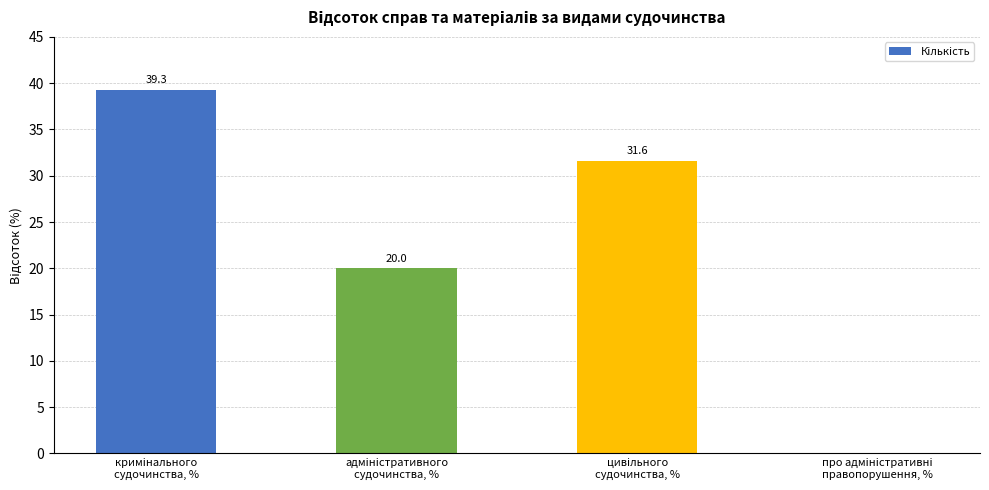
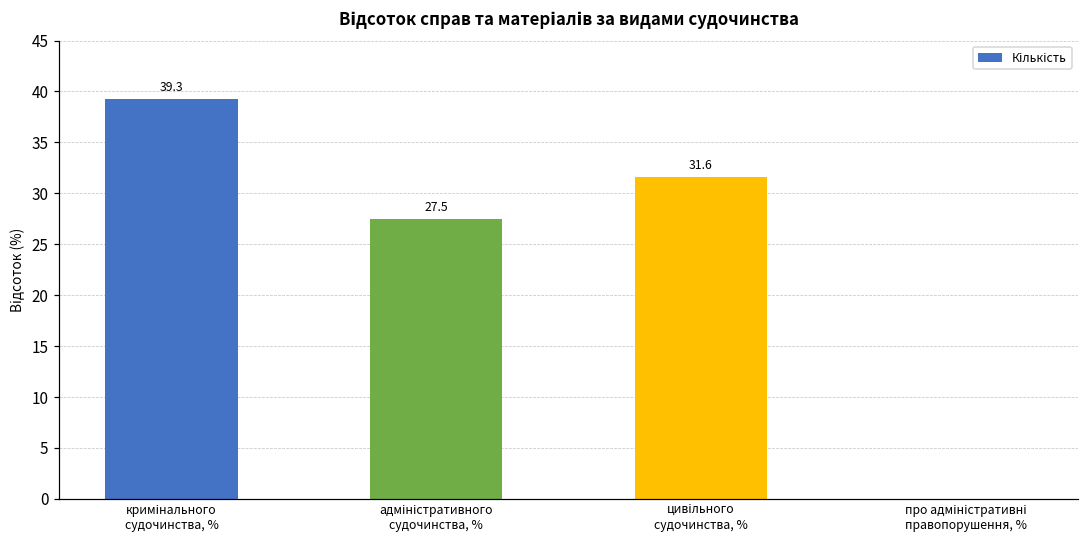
адміністративного судочинства, %: 20.0 -> 27.5
